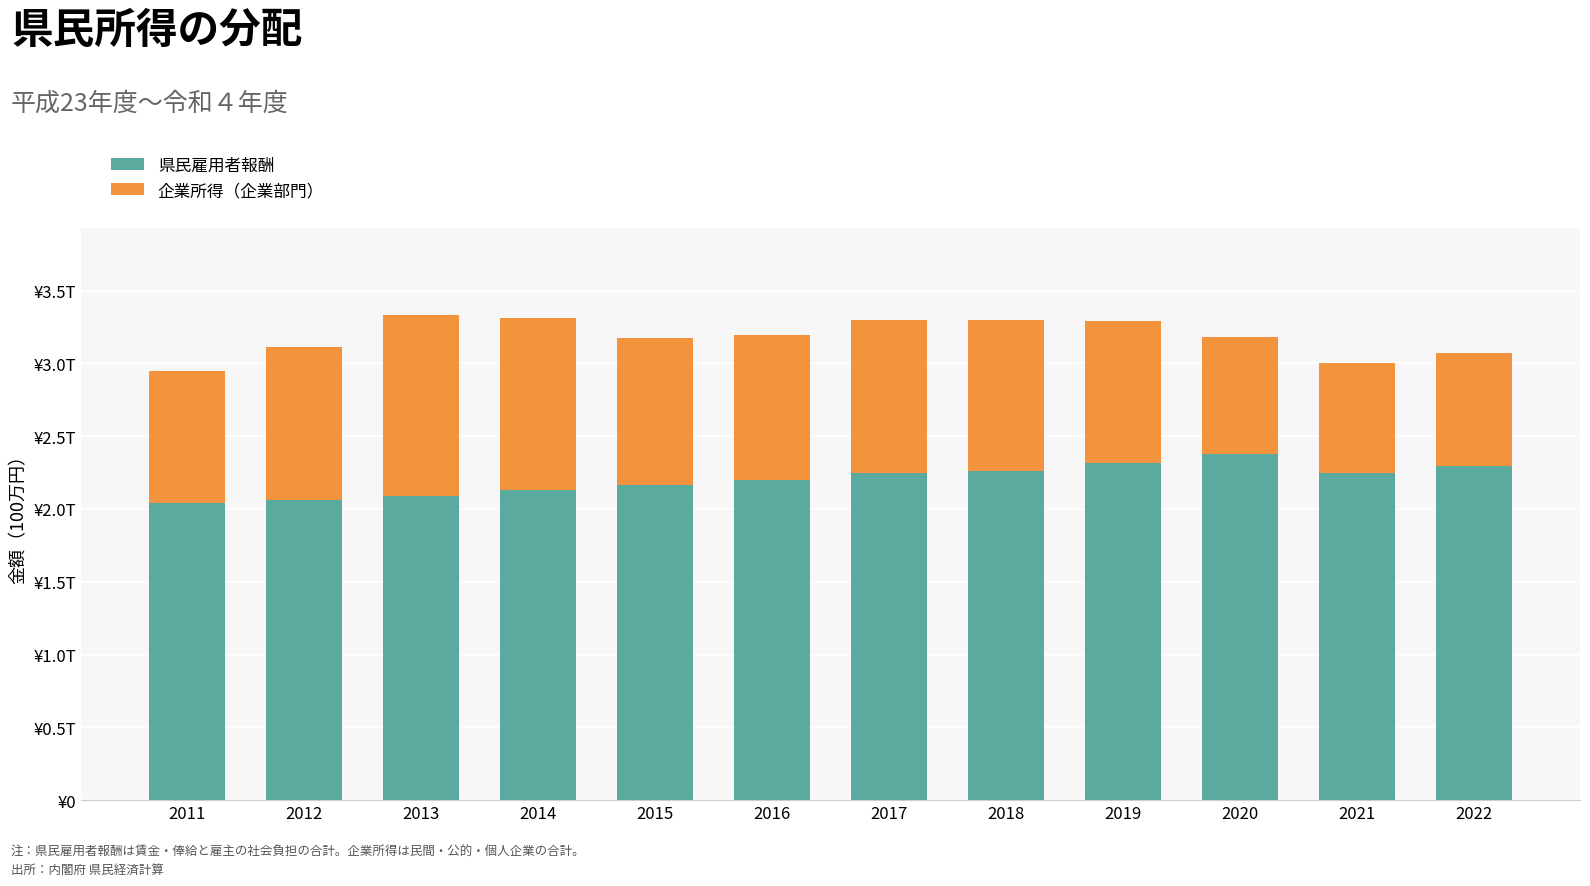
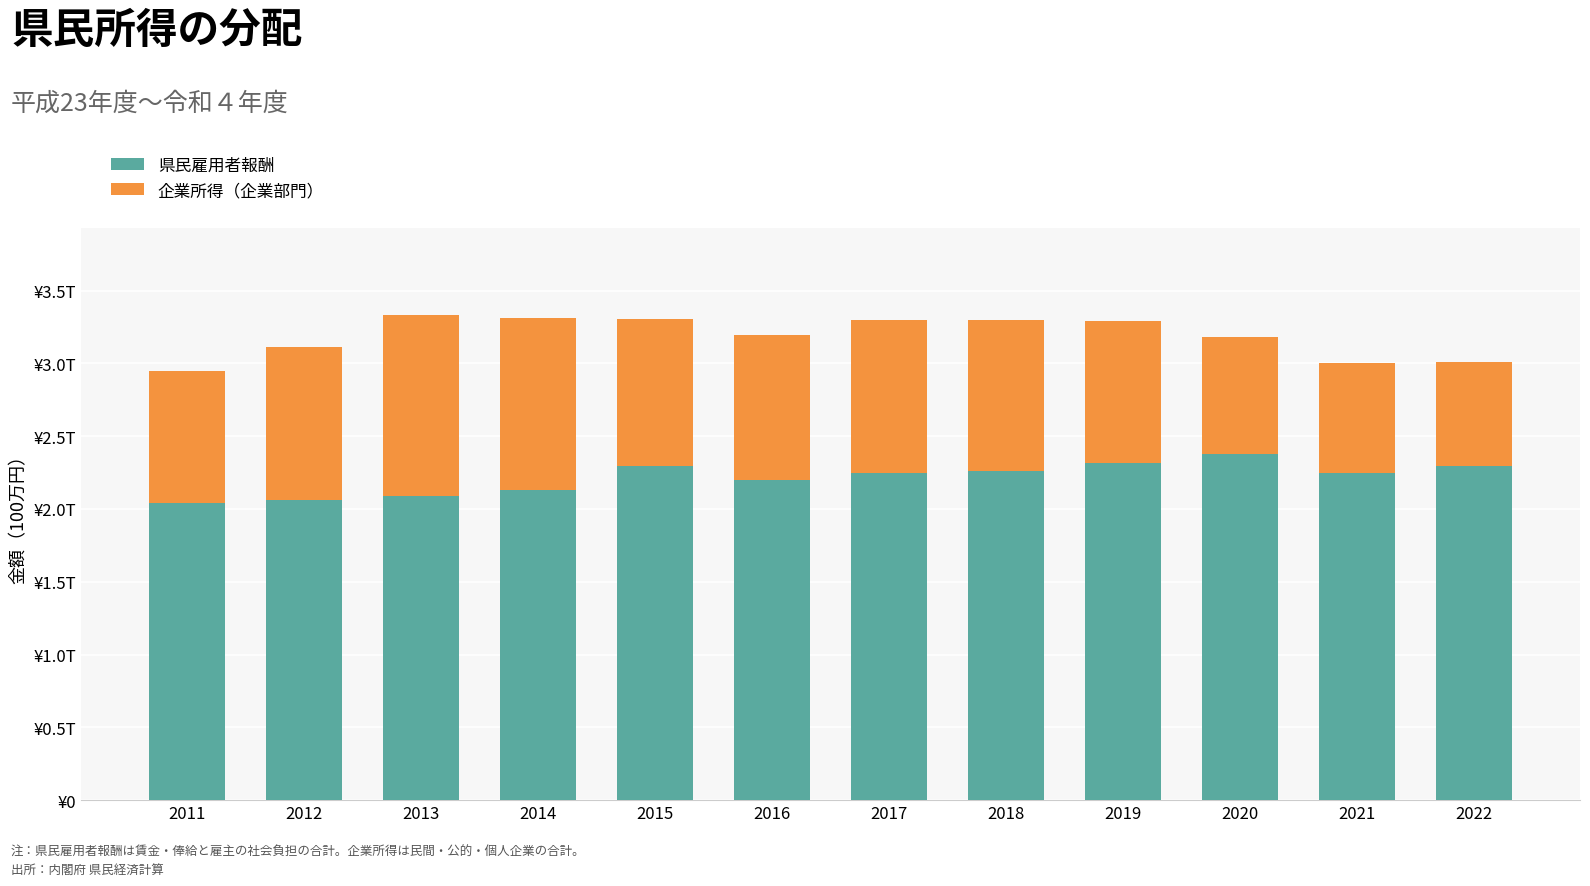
県民雇用者報酬, 2015: ¥2.16T -> ¥2.29T
企業所得（企業部門）, 2022: ¥0.78T -> ¥0.72T
